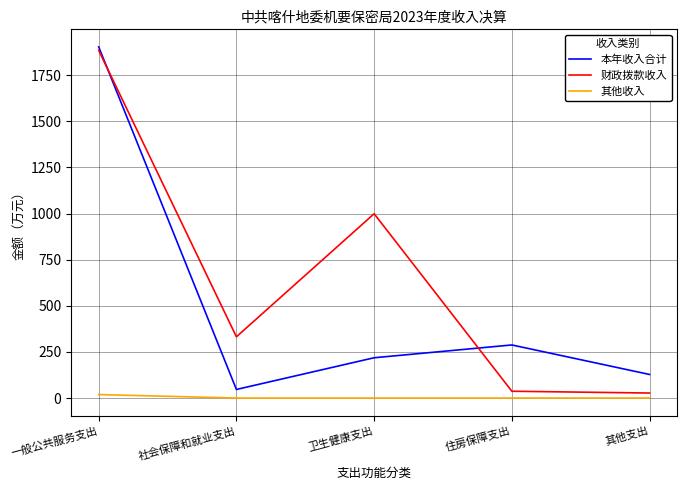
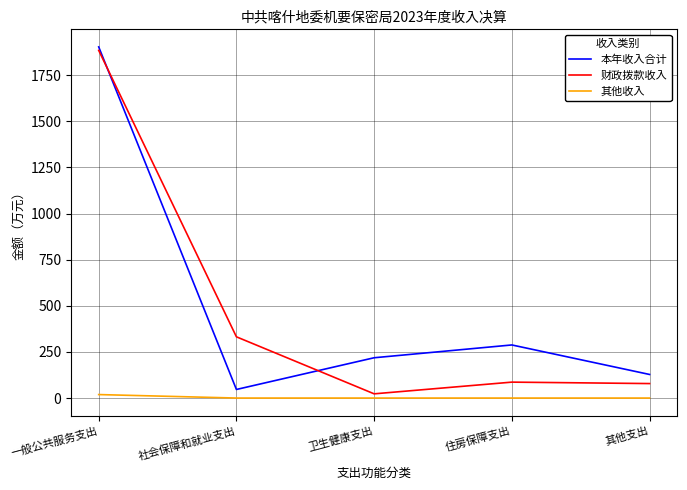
财政拨款收入, 卫生健康支出: 1000 -> 20
财政拨款收入, 住房保障支出: 40 -> 90
财政拨款收入, 其他支出: 30 -> 80
